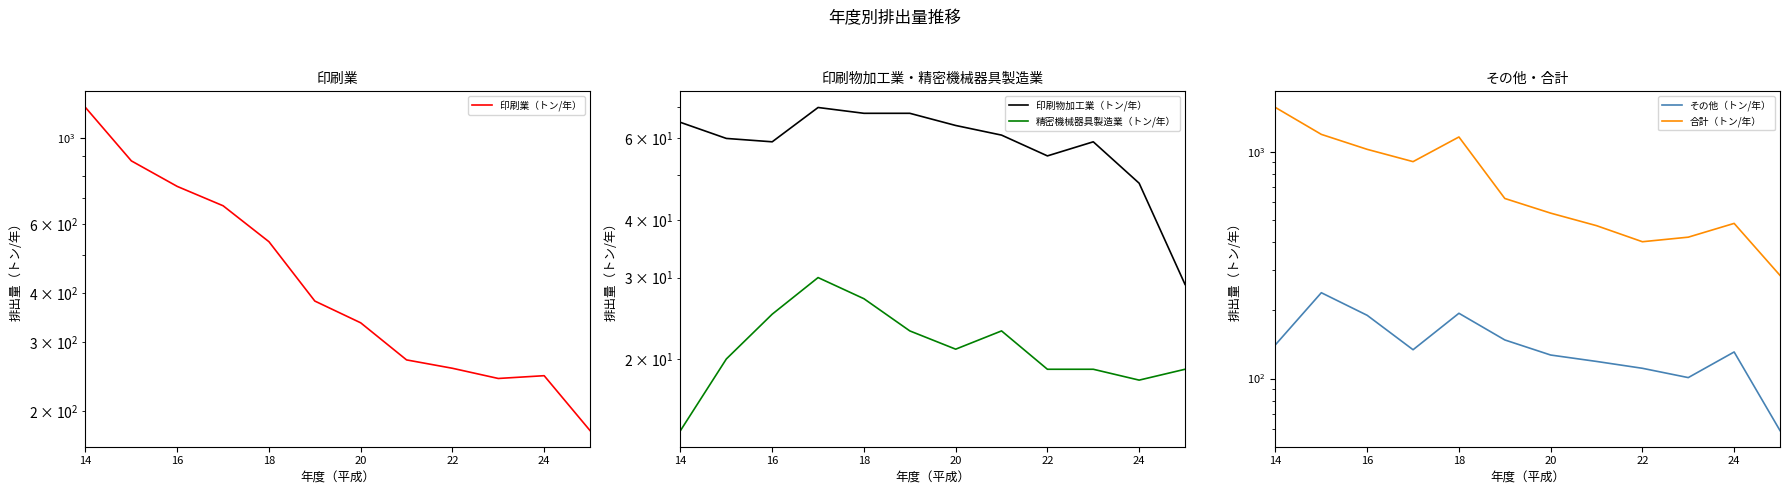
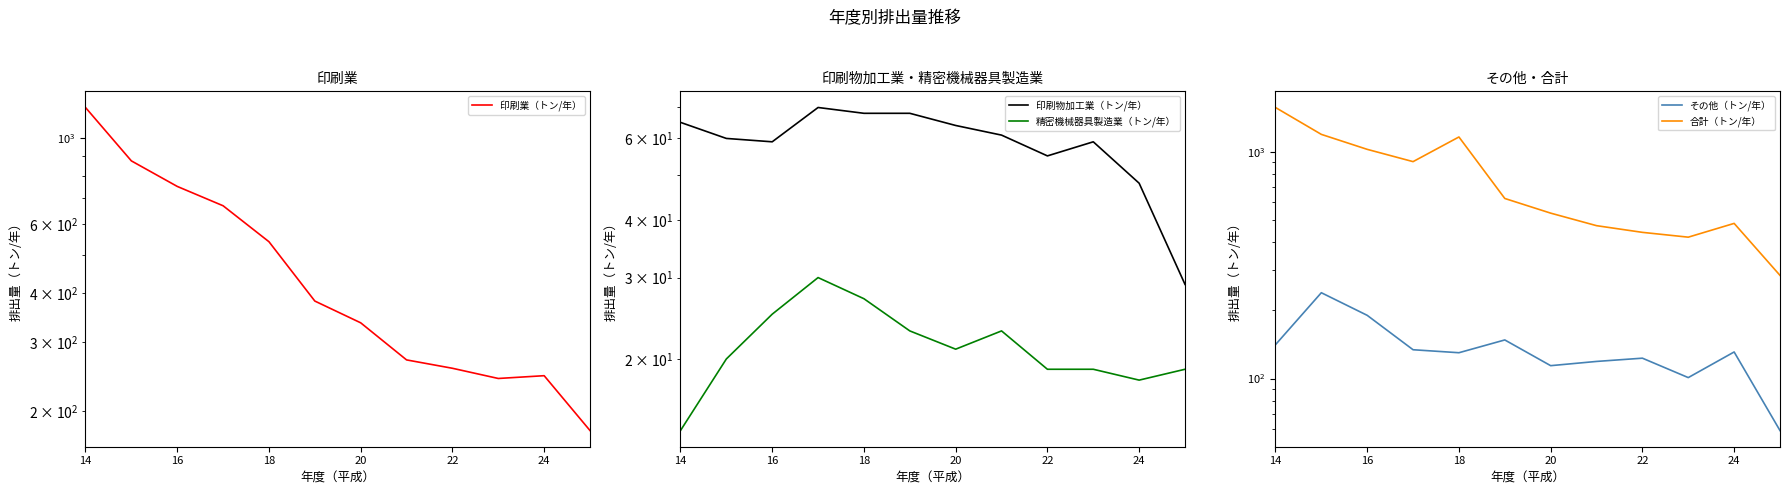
その他・合計, その他（トン/年）, 18: 190 -> 130
その他・合計, その他（トン/年）, 20: 130 -> 110
その他・合計, その他（トン/年）, 22: 110 -> 120
その他・合計, 合計（トン/年）, 22: 400 -> 440
